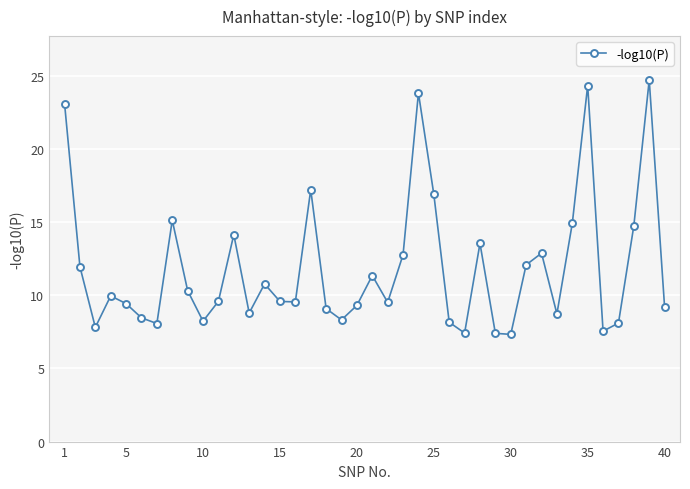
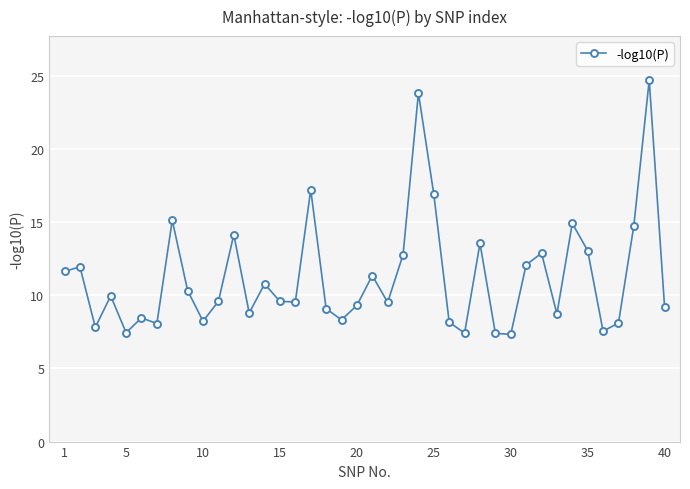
1: 23.1 -> 11.6
5: 9.4 -> 7.4
35: 24.3 -> 13.1
